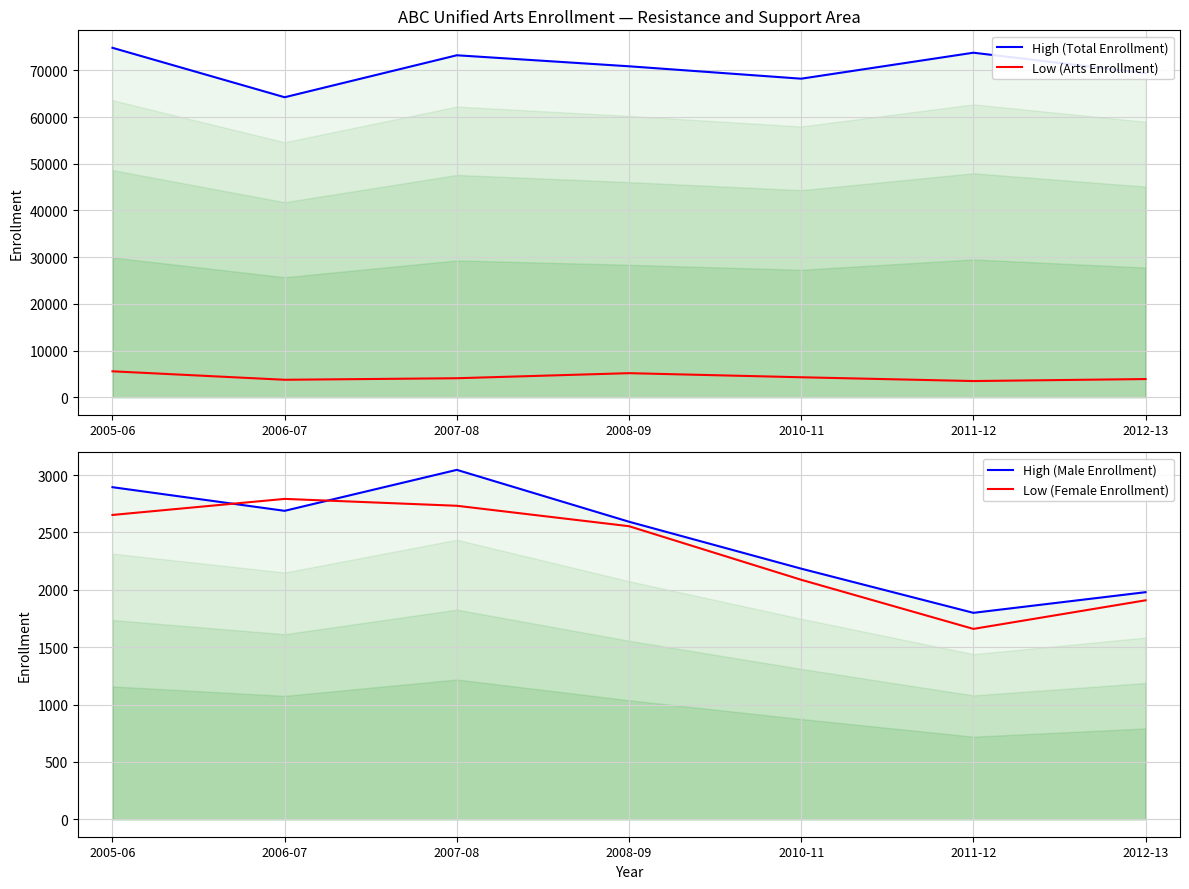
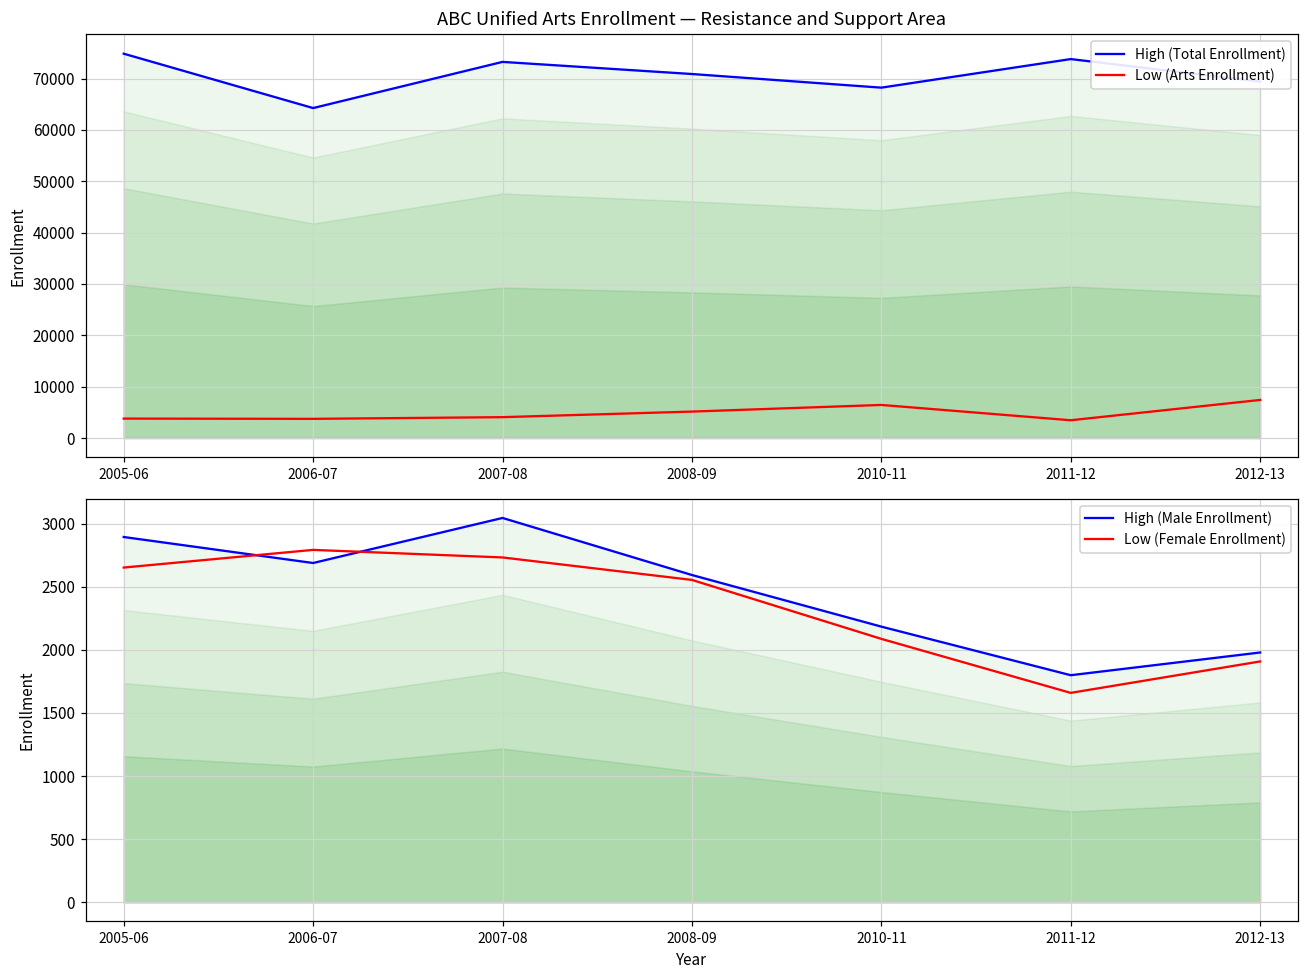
ABC Unified Arts Enrollment — Resistance and Support Area, Low (Arts Enrollment), 2005-06: 6000 -> 4000
ABC Unified Arts Enrollment — Resistance and Support Area, Low (Arts Enrollment), 2010-11: 4000 -> 6000
ABC Unified Arts Enrollment — Resistance and Support Area, Low (Arts Enrollment), 2012-13: 4000 -> 7000
